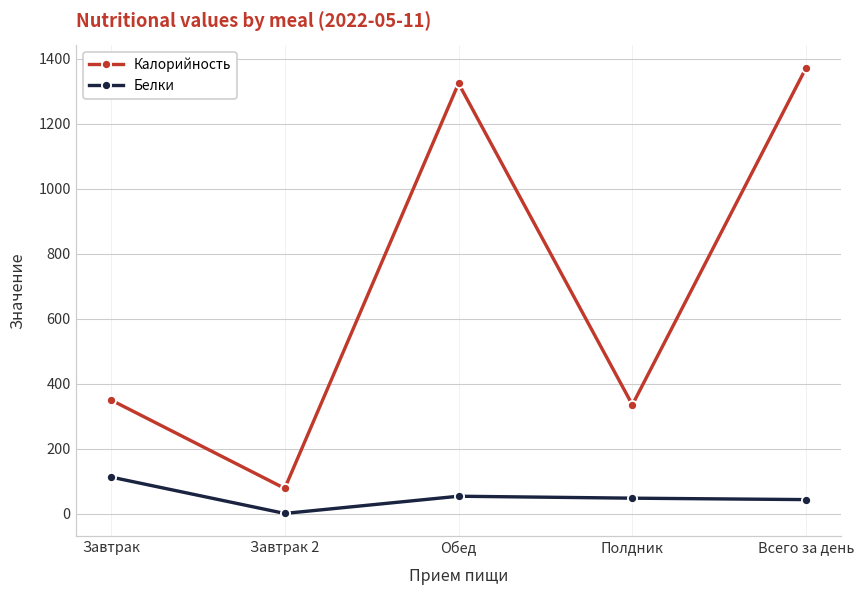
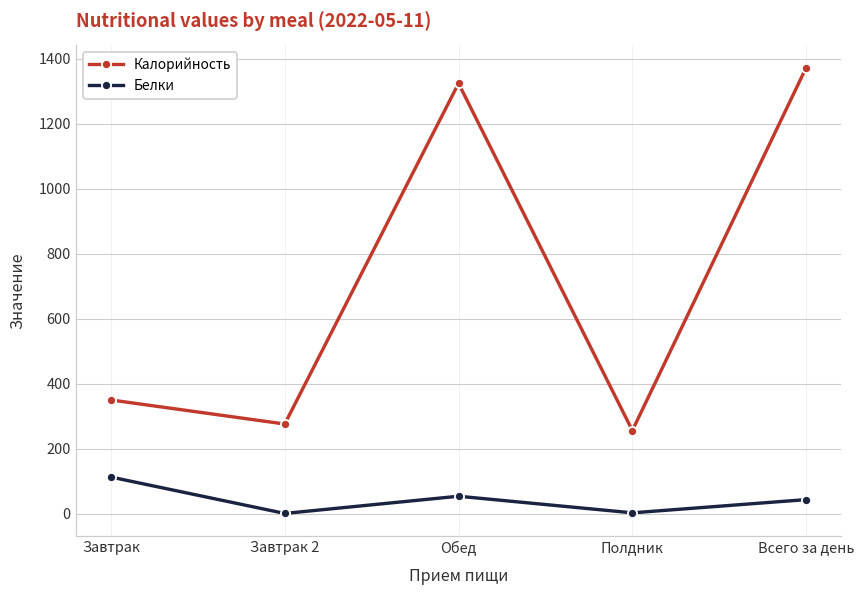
Калорийность, Завтрак 2: 80 -> 280
Калорийность, Полдник: 340 -> 260
Белки, Полдник: 50 -> 0
